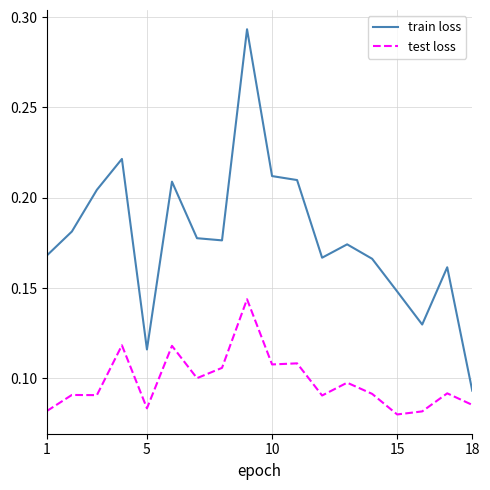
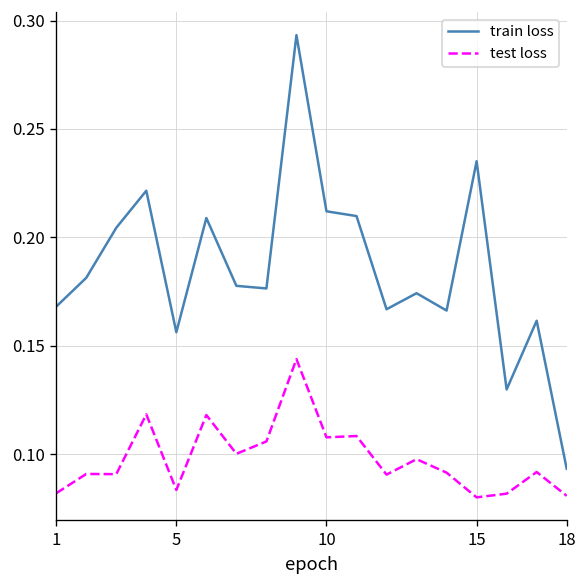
train loss, 5: 0.116 -> 0.156
train loss, 15: 0.148 -> 0.235
test loss, 18: 0.085 -> 0.081
